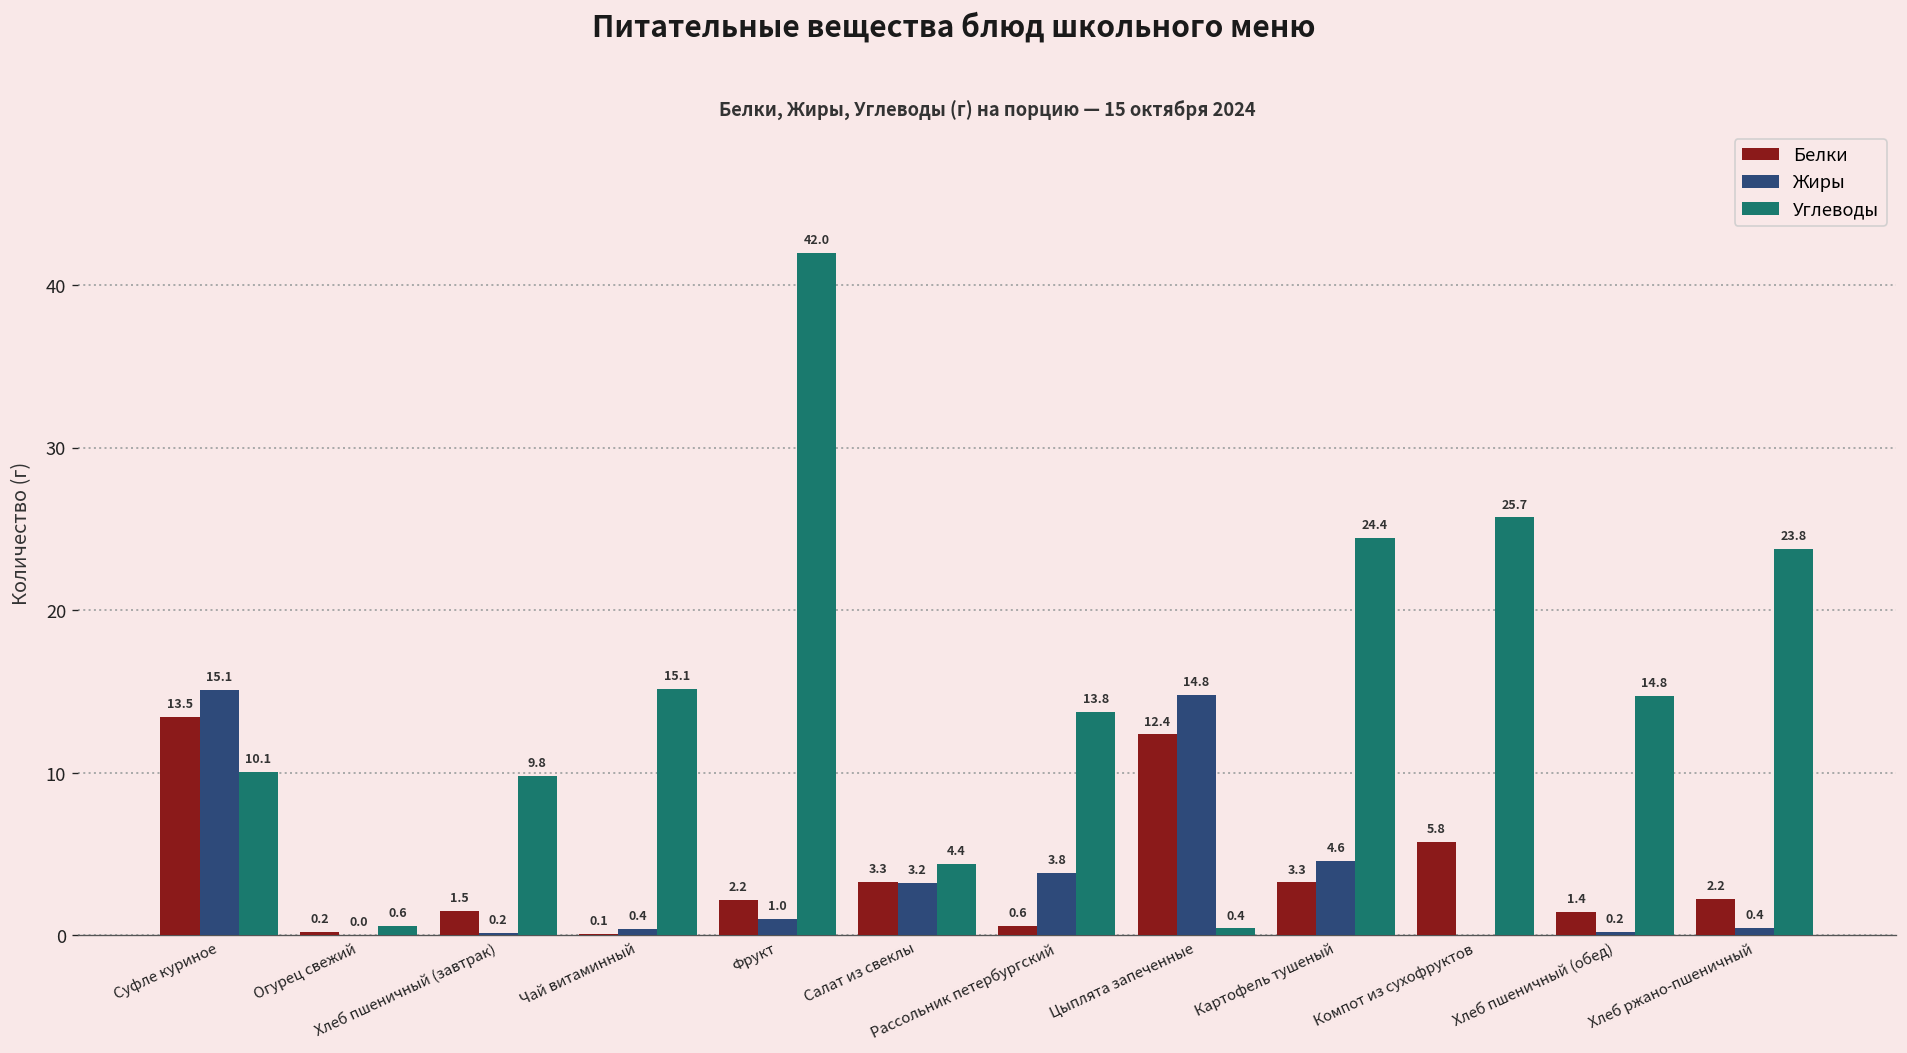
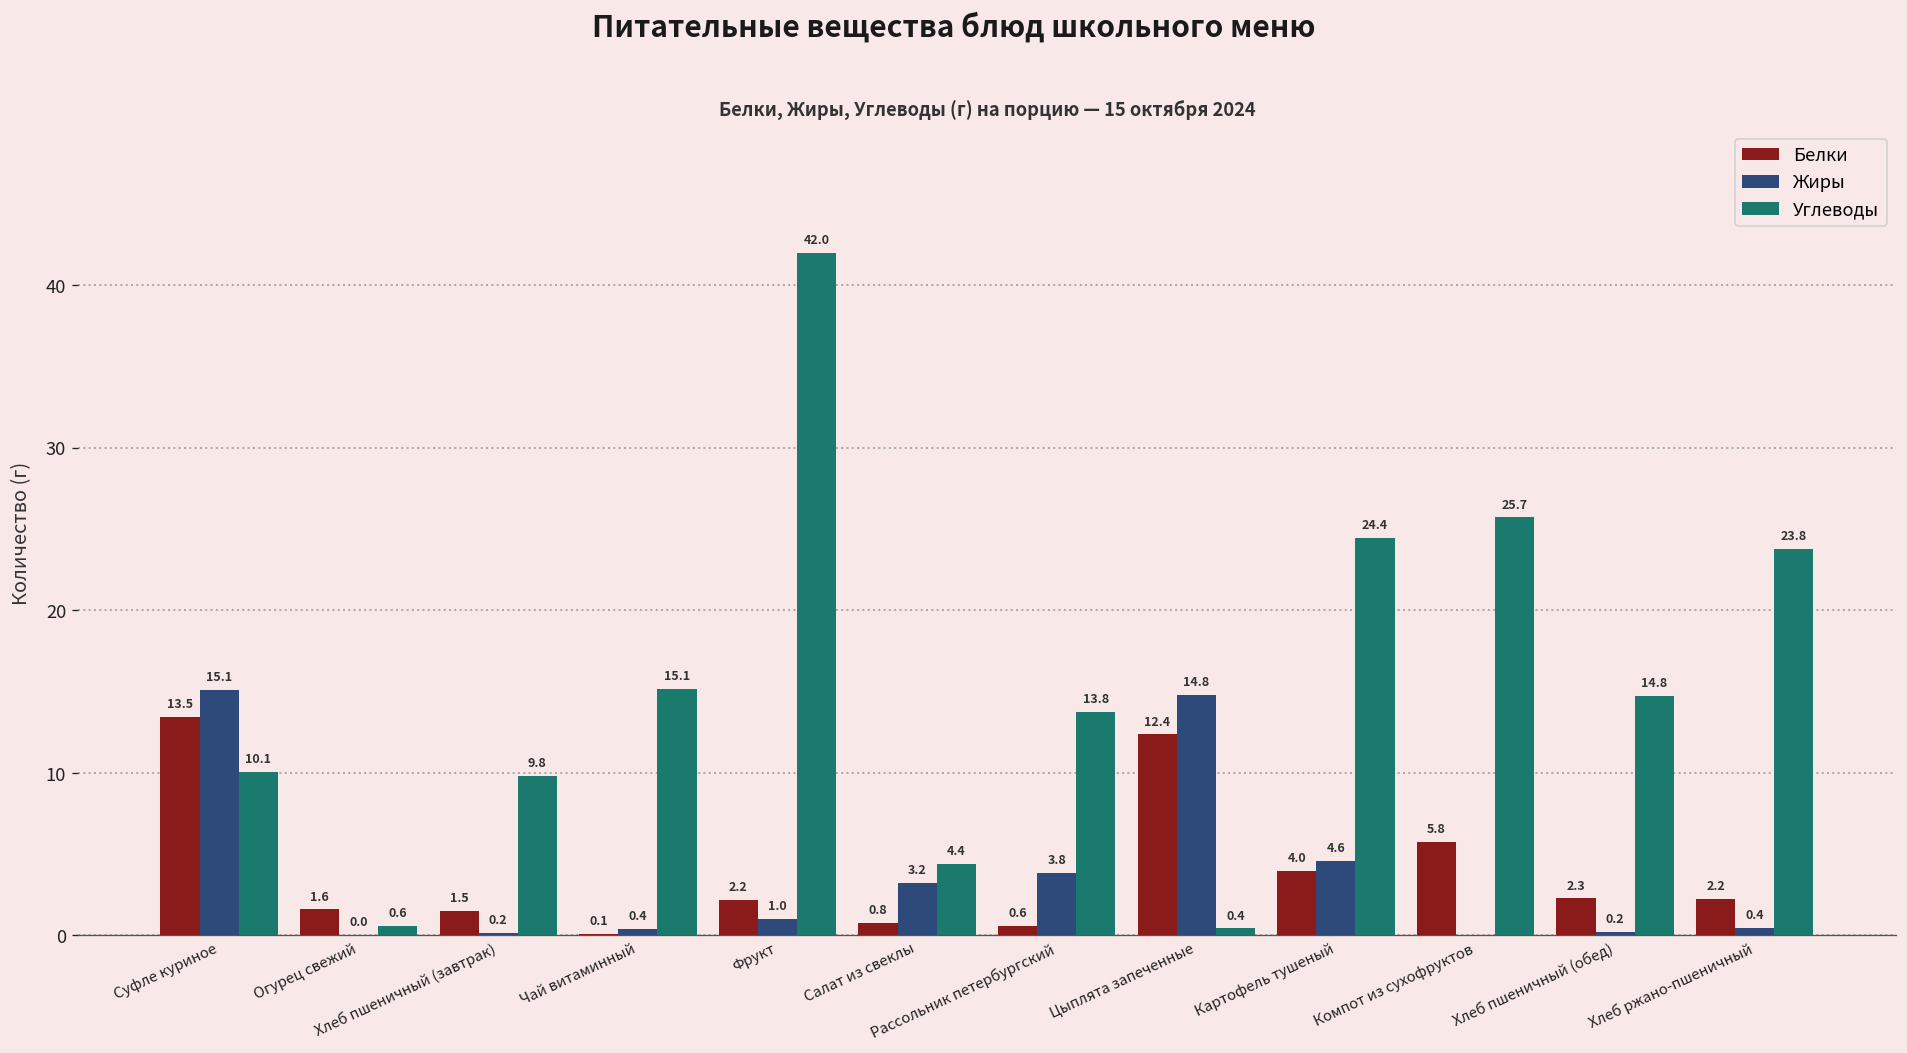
Белки, Огурец свежий: 0.2 -> 1.6
Белки, Салат из свеклы: 3.3 -> 0.8
Белки, Картофель тушеный: 3.3 -> 4.0
Белки, Хлеб пшеничный (обед): 1.4 -> 2.3
